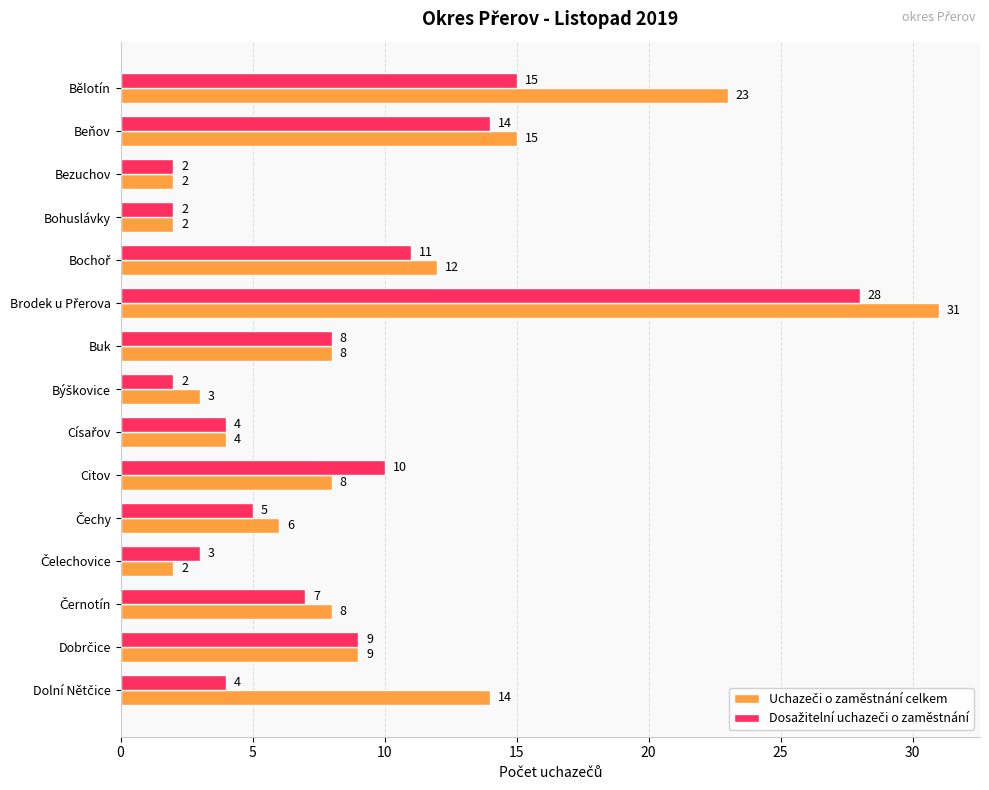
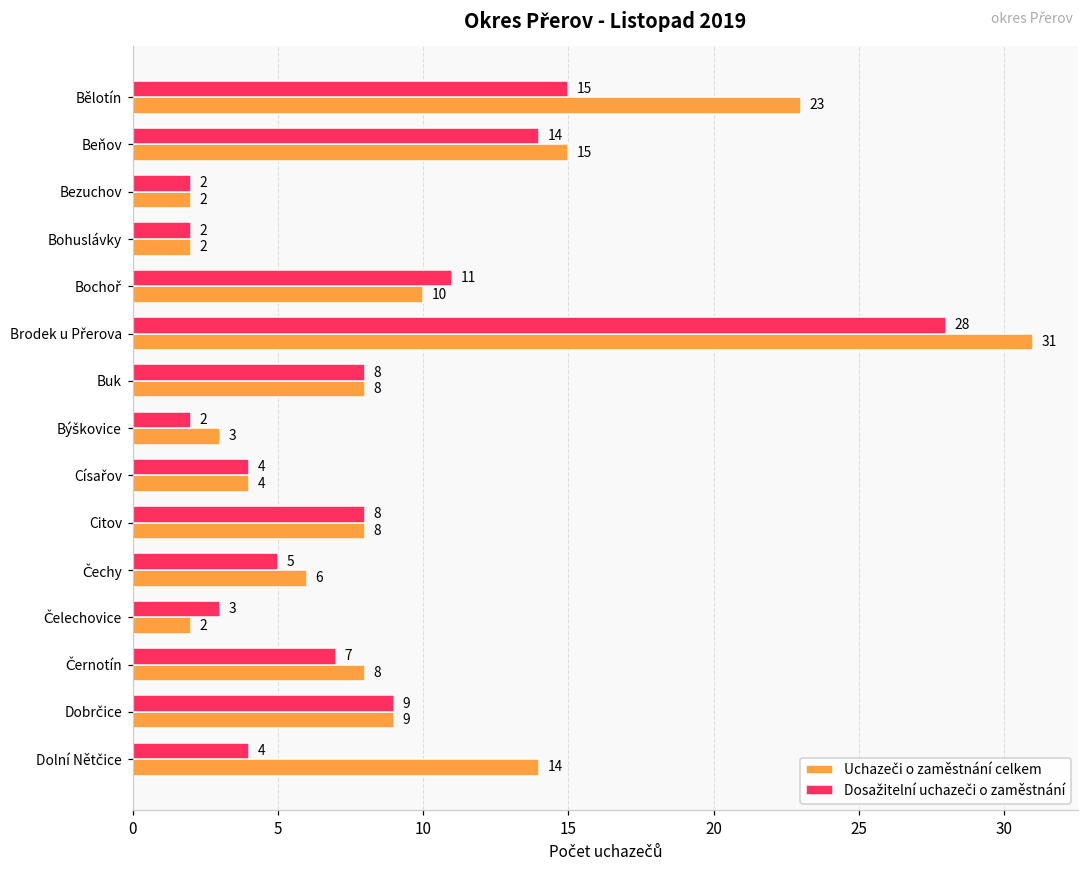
Uchazeči o zaměstnání celkem, Bochoř: 12 -> 10
Dosažitelní uchazeči o zaměstnání, Citov: 10 -> 8
